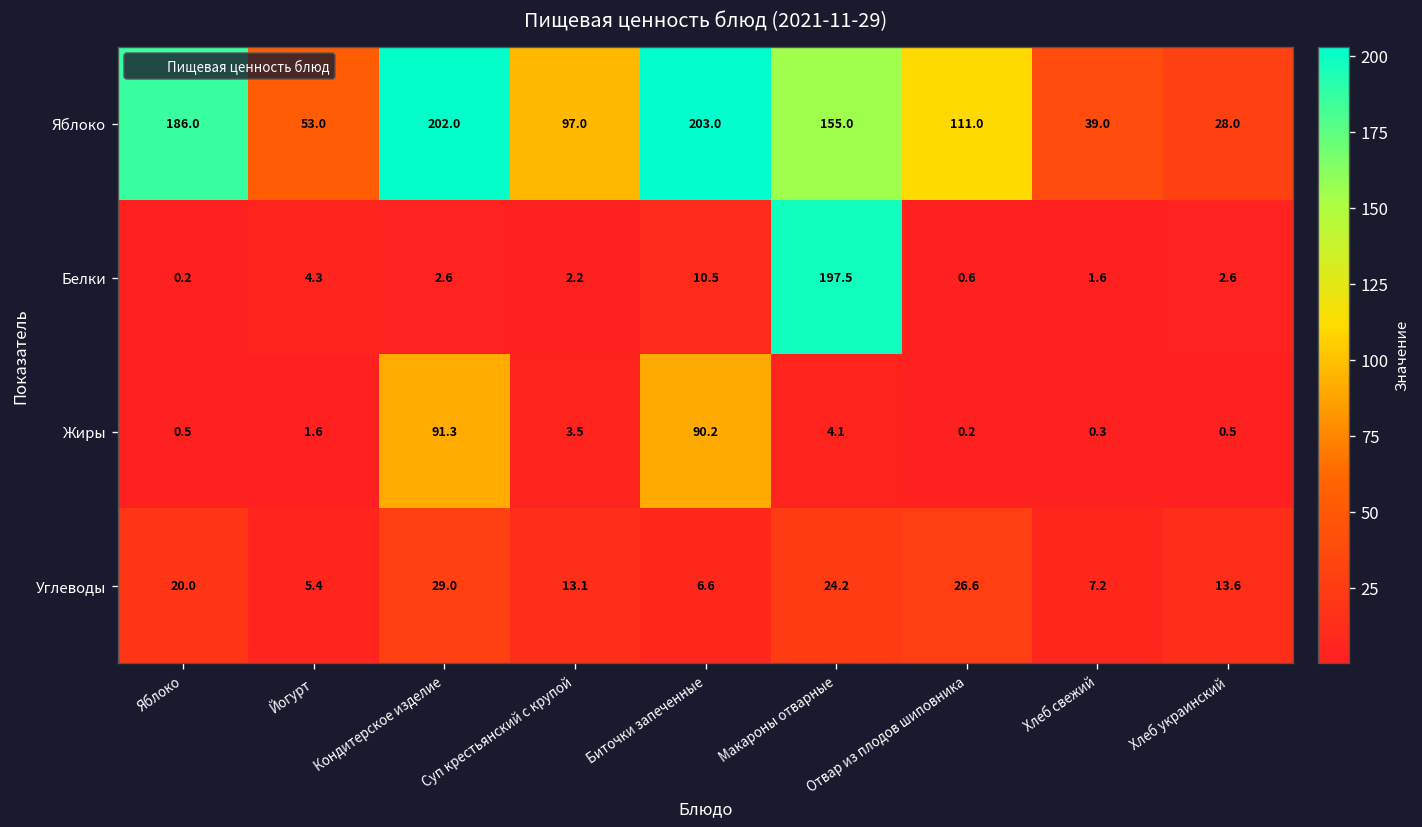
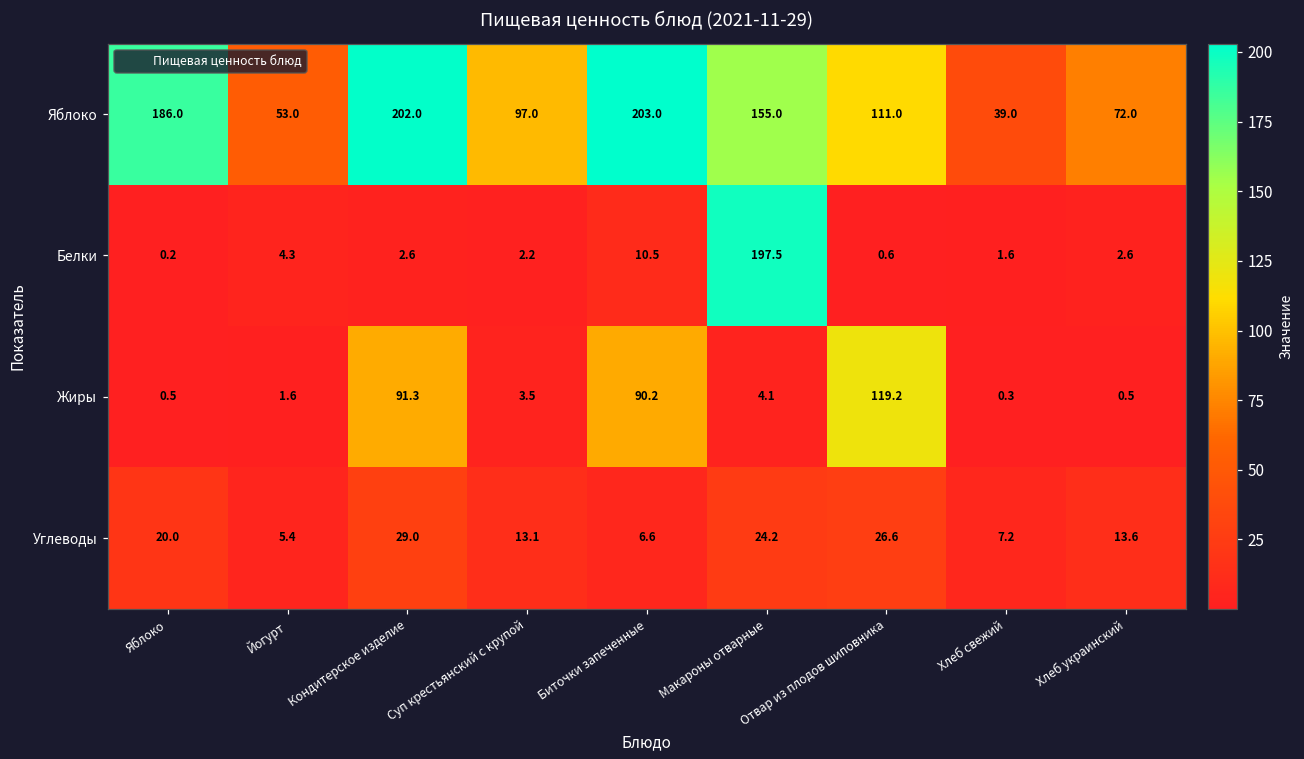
Яблоко, Хлеб украинский: 28.0 -> 72.0
Жиры, Отвар из плодов шиповника: 0.2 -> 119.2
